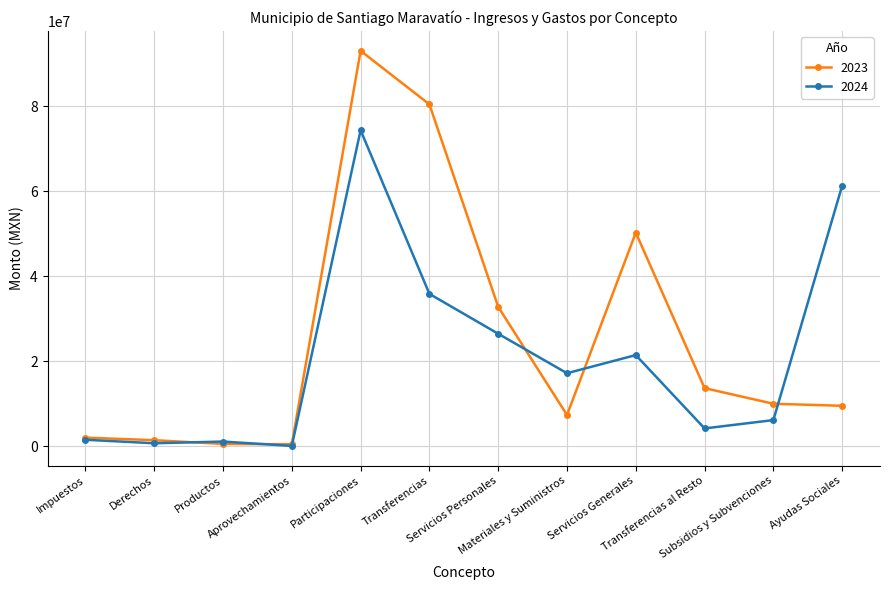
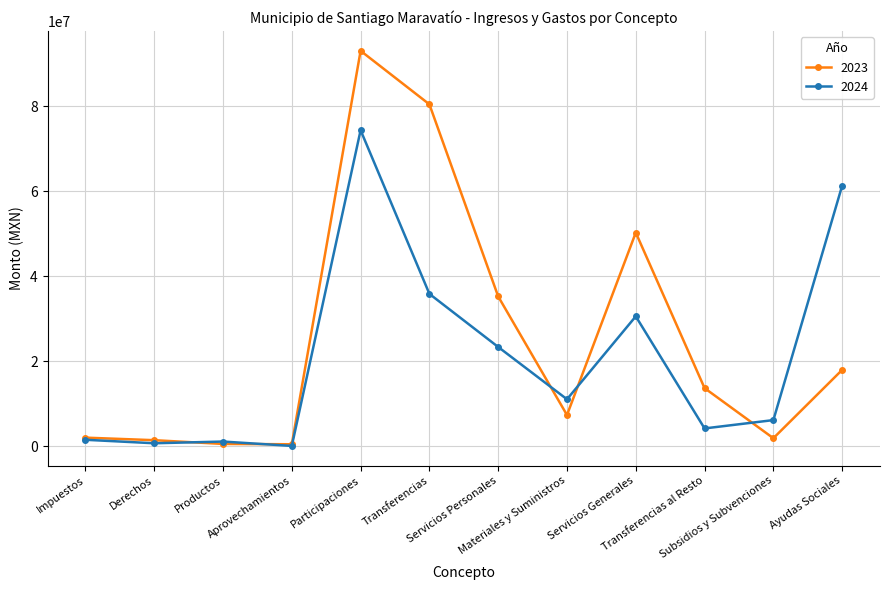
2023, Servicios Personales: 33000000 -> 35000000
2024, Servicios Personales: 26000000 -> 23000000
2024, Materiales y Suministros: 17000000 -> 11000000
2024, Servicios Generales: 21000000 -> 31000000
2023, Subsidios y Subvenciones: 10000000 -> 2000000
2023, Ayudas Sociales: 9000000 -> 18000000
